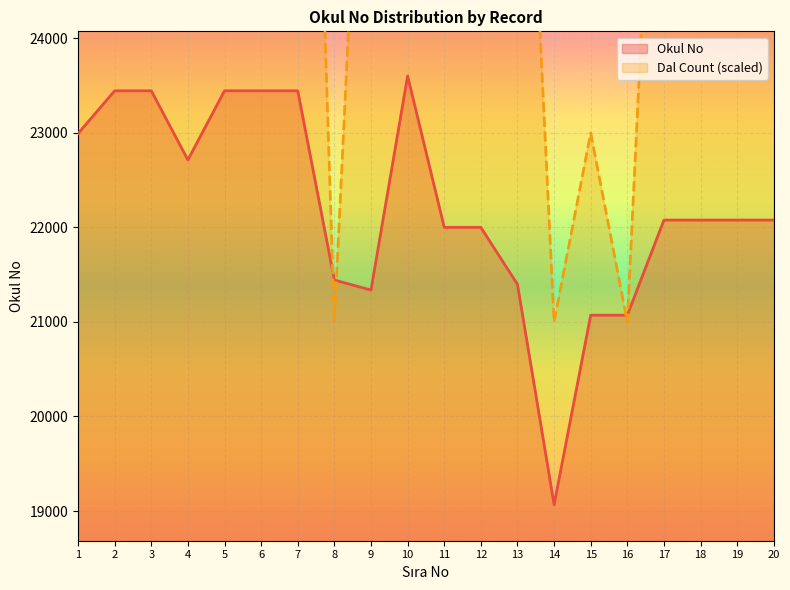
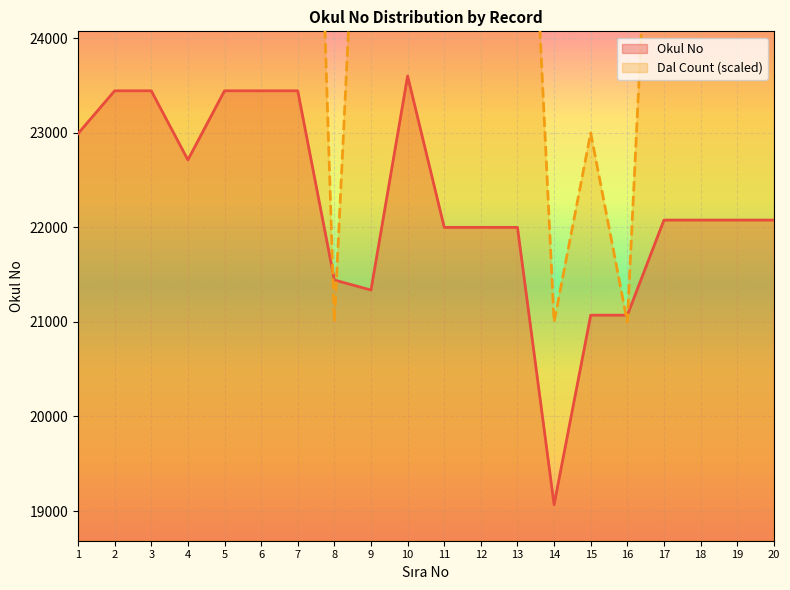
Okul No, 13: 21400 -> 22000
